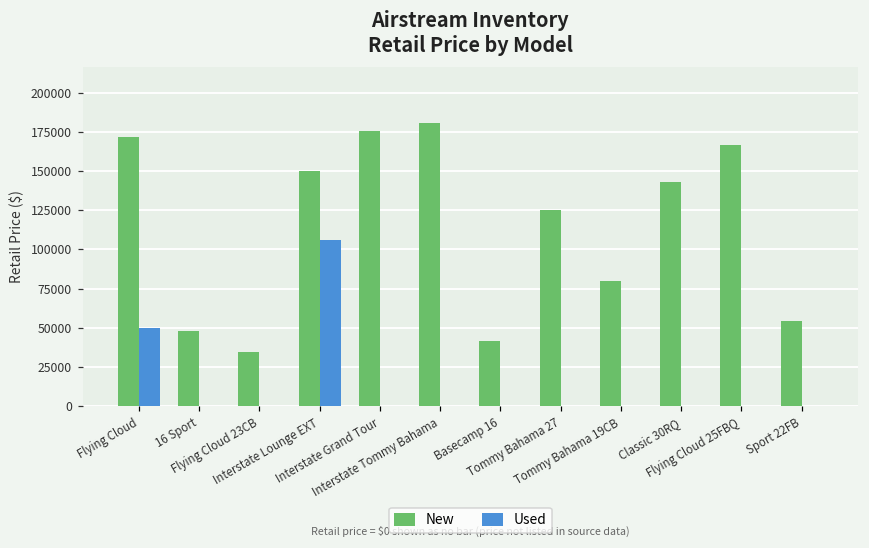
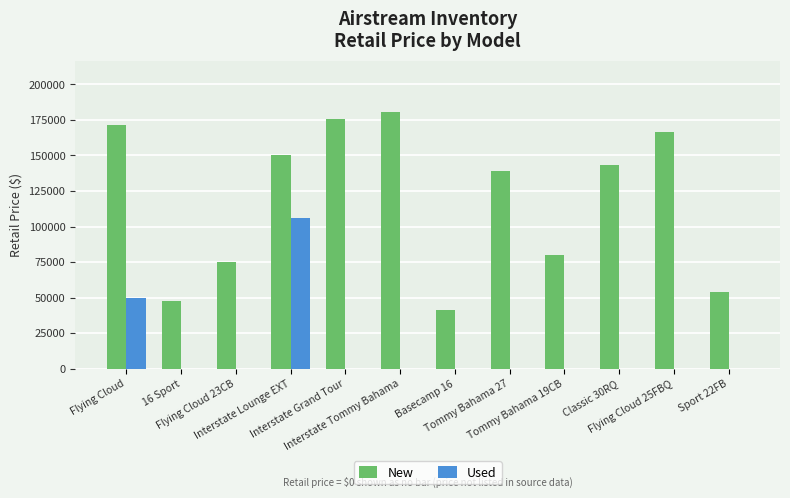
New, Flying Cloud 23CB: 34000 -> 75000
New, Tommy Bahama 27: 125000 -> 139000
